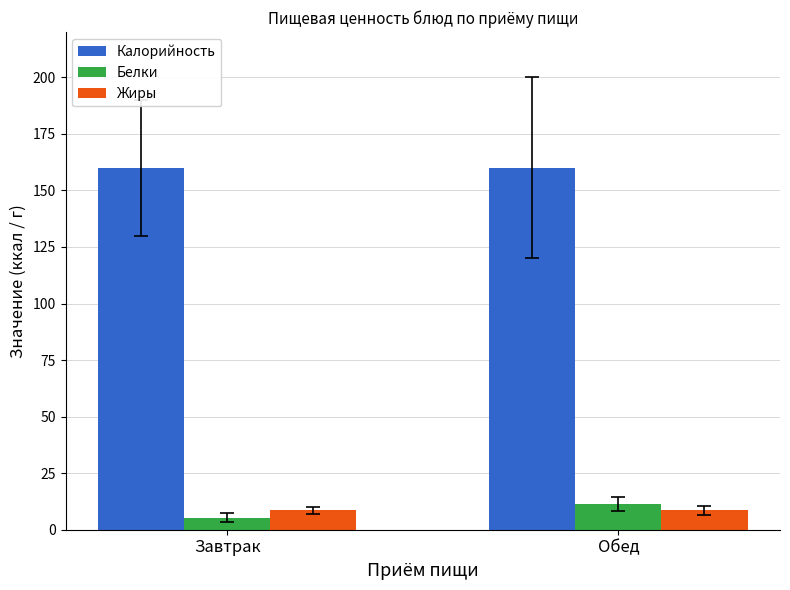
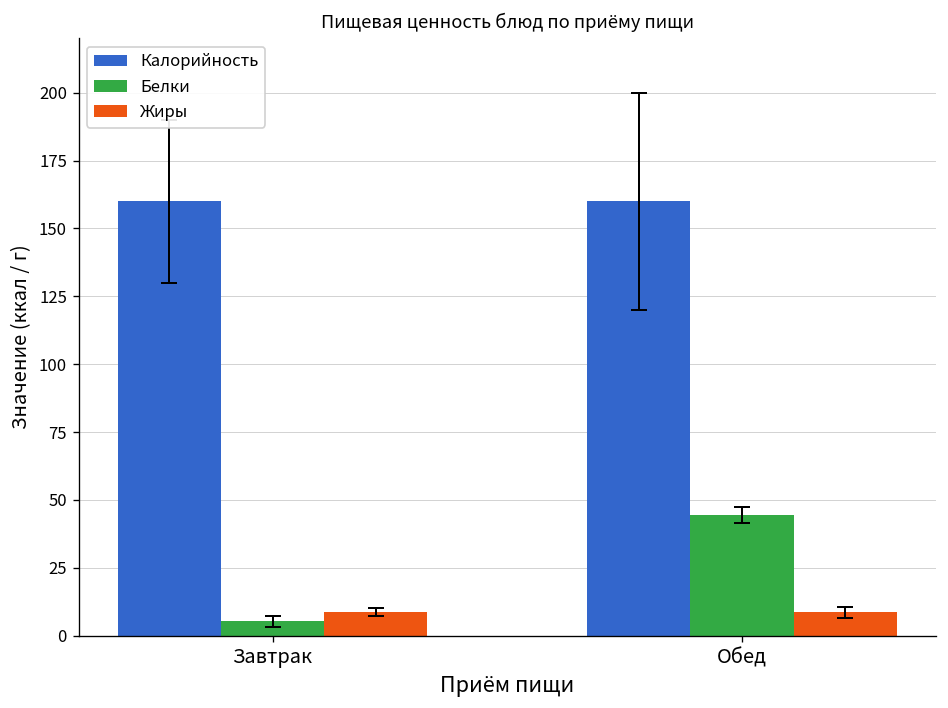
Белки, Обед: 11 -> 44
